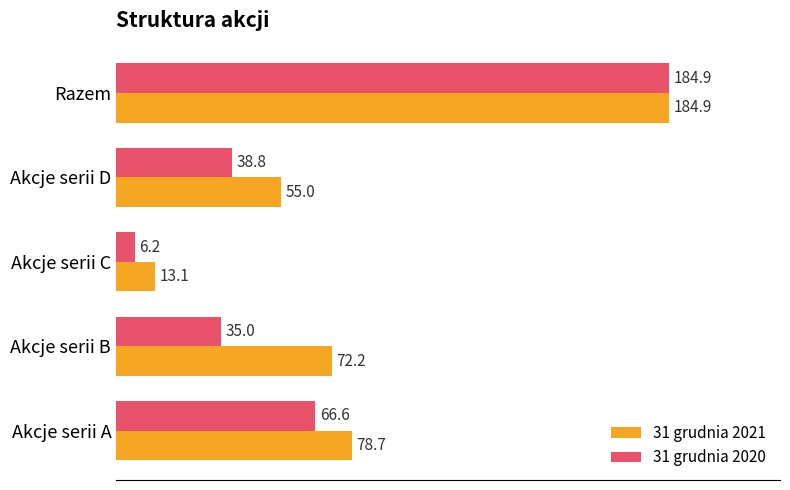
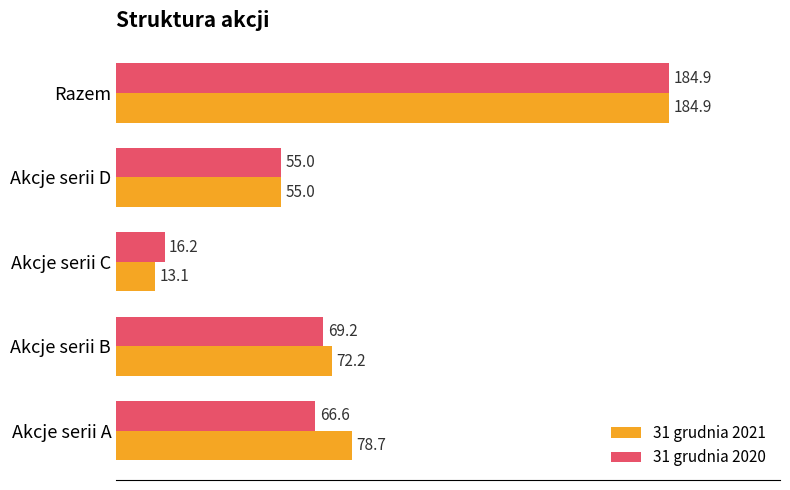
31 grudnia 2020, Akcje serii D: 38.8 -> 55.0
31 grudnia 2020, Akcje serii C: 6.2 -> 16.2
31 grudnia 2020, Akcje serii B: 35.0 -> 69.2
